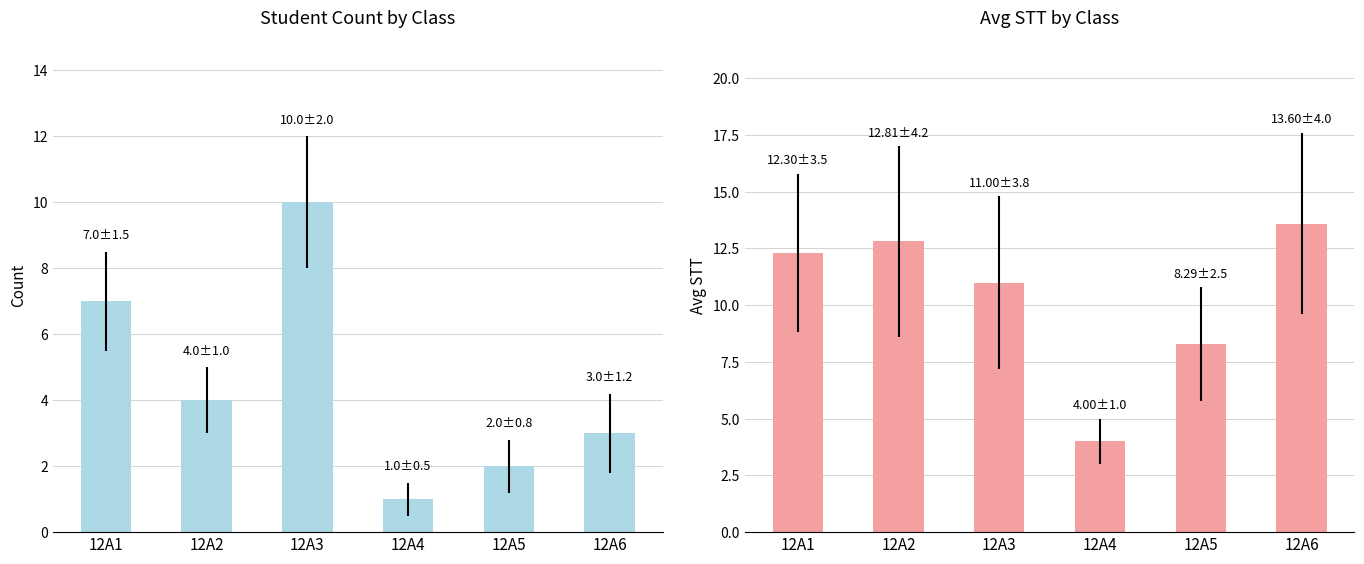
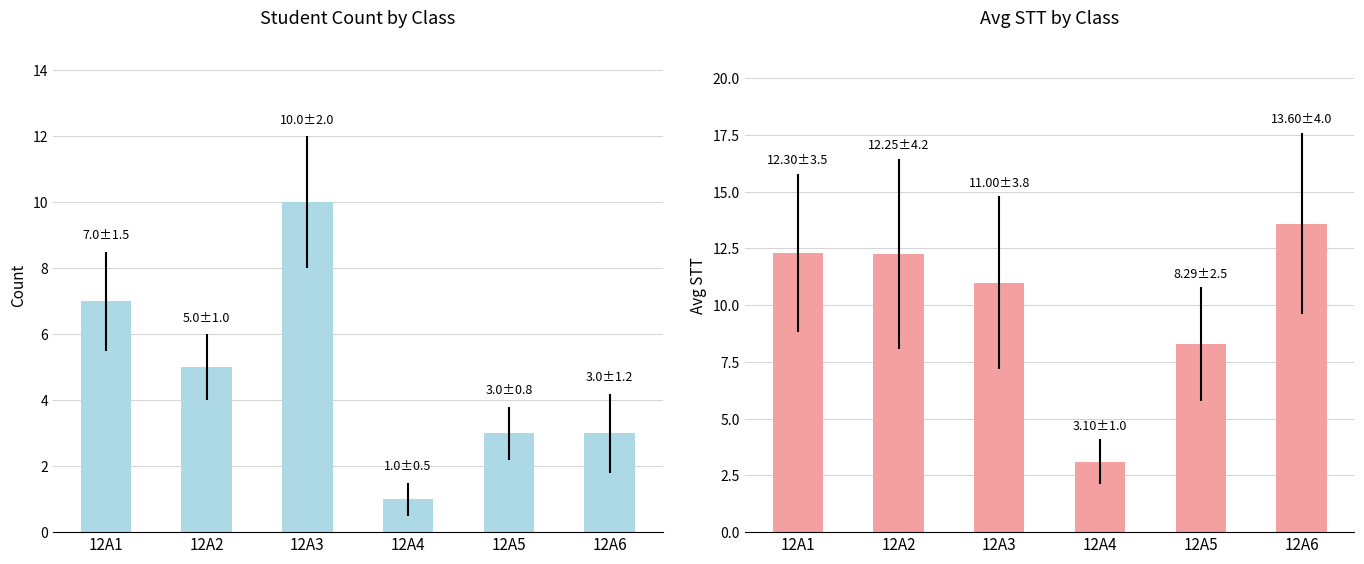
Student Count by Class, 12A2: 4.0±1.0 -> 5.0±1.0
Student Count by Class, 12A5: 2.0±0.8 -> 3.0±0.8
Avg STT by Class, 12A2: 12.81±4.2 -> 12.25±4.2
Avg STT by Class, 12A4: 4.00±1.0 -> 3.10±1.0
